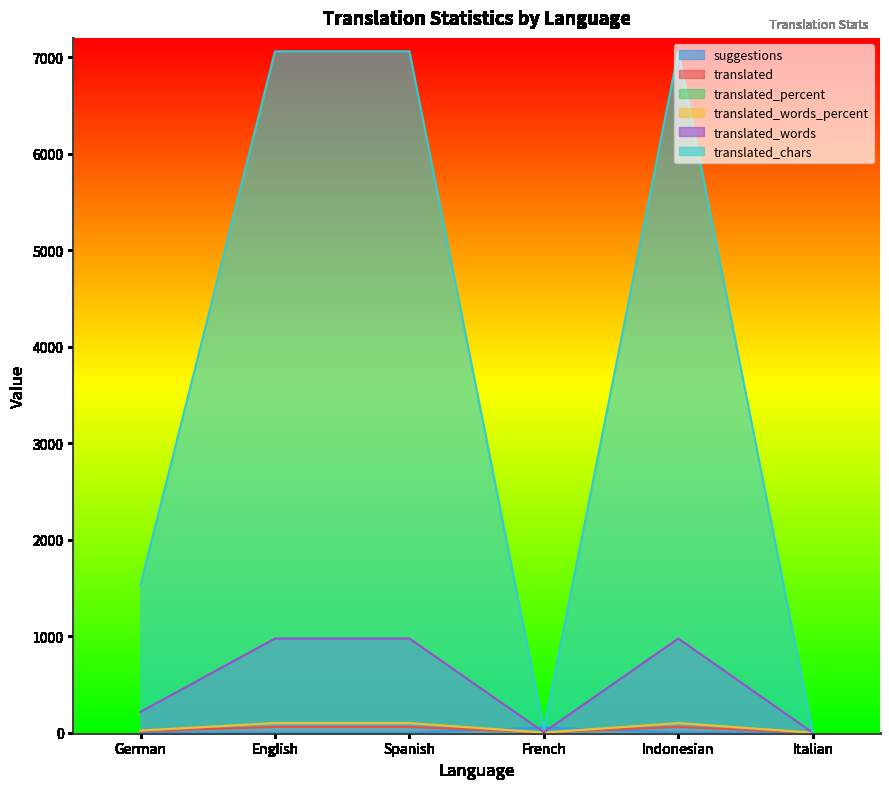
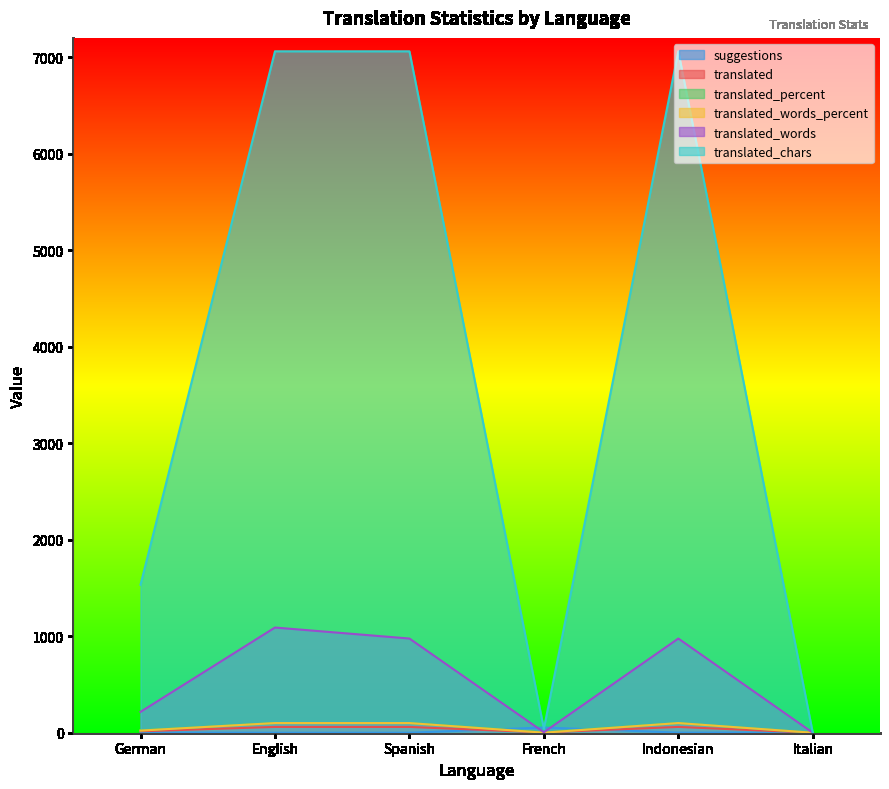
translated_words, English: 1000 -> 1100
